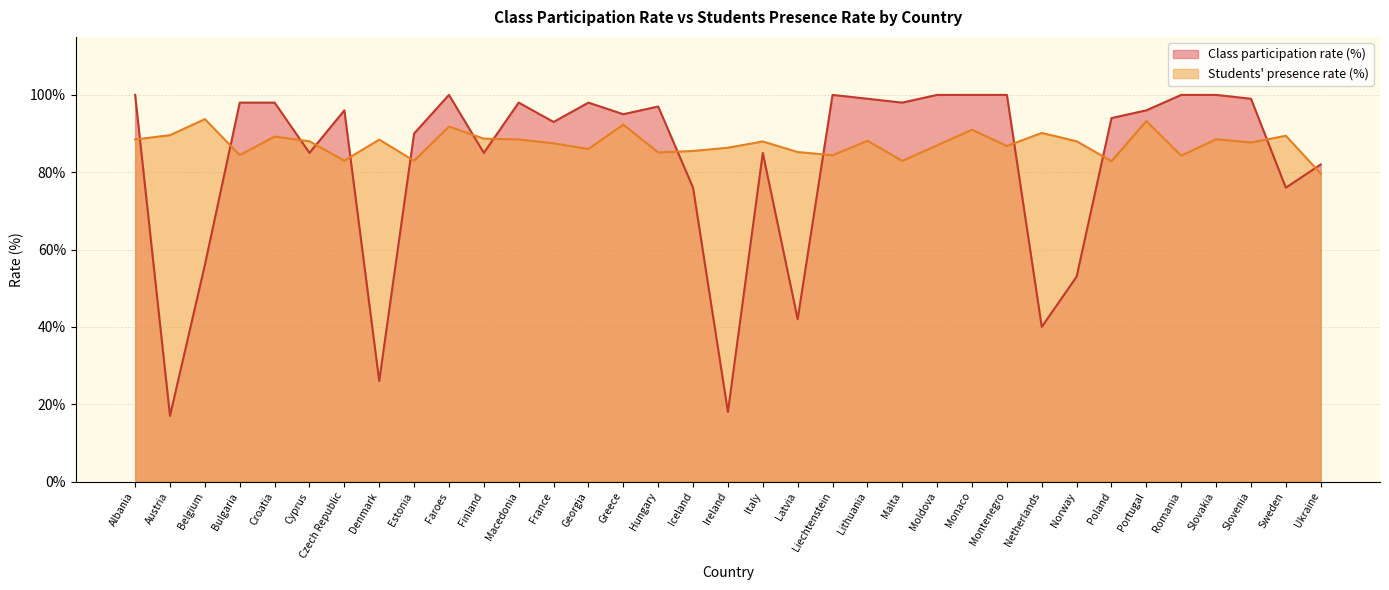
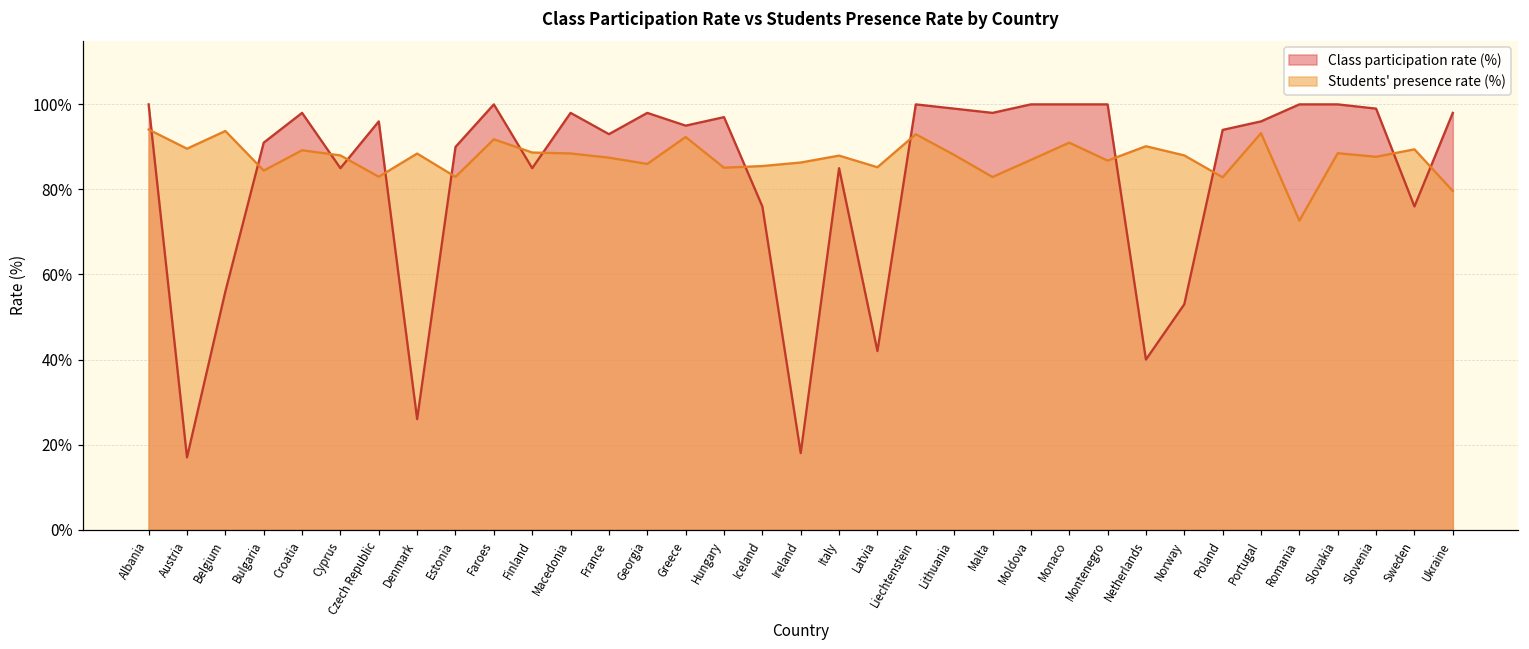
Students' presence rate (%), Albania: 88% -> 94%
Class participation rate (%), Bulgaria: 98% -> 91%
Students' presence rate (%), Liechtenstein: 84% -> 93%
Students' presence rate (%), Romania: 84% -> 73%
Class participation rate (%), Ukraine: 82% -> 98%
